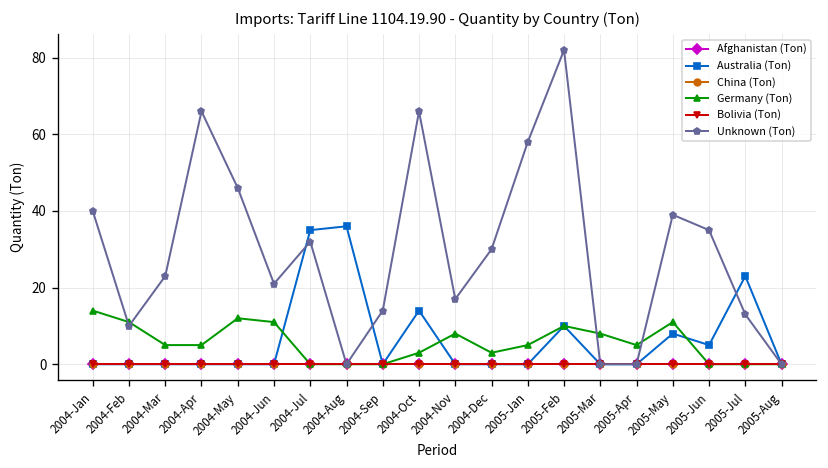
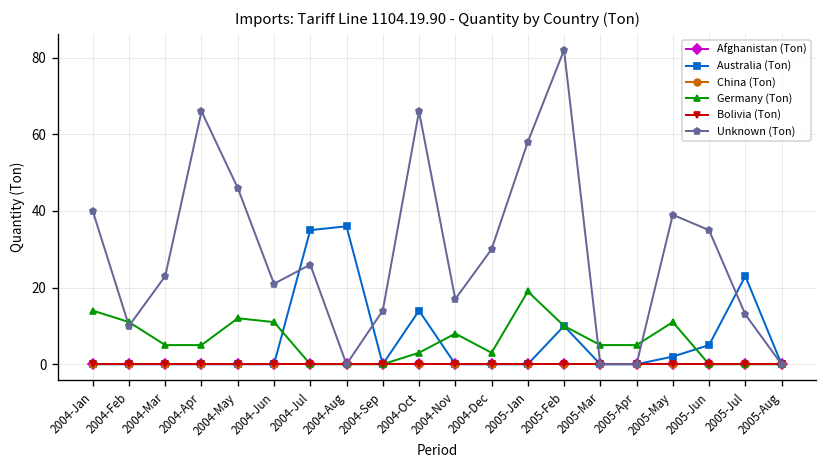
Unknown (Ton), 2004-Jul: 32 -> 26
Germany (Ton), 2005-Jan: 5 -> 19
Germany (Ton), 2005-Mar: 8 -> 5
Australia (Ton), 2005-May: 8 -> 2
